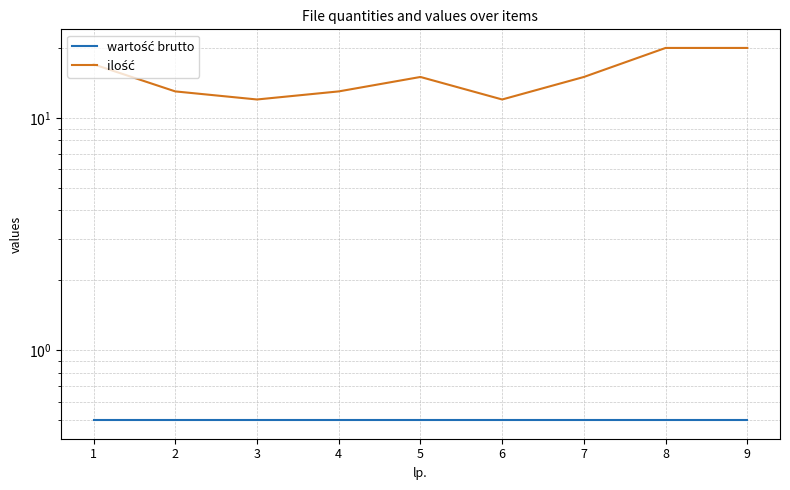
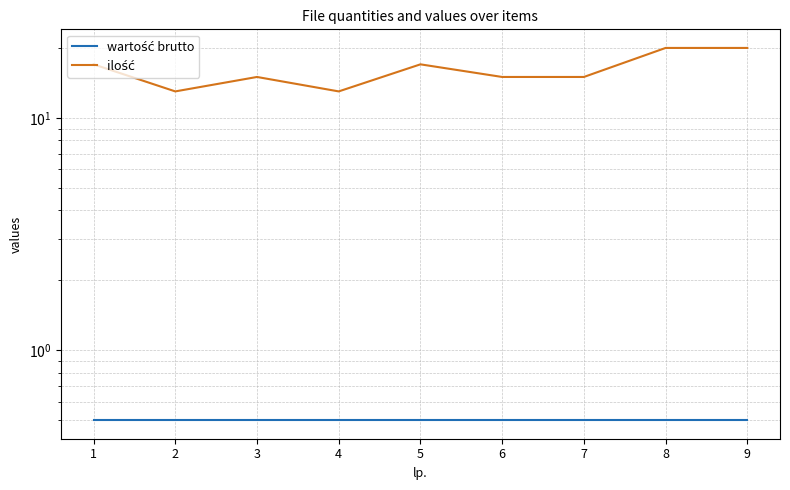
ilość, 3: 12 -> 15
ilość, 5: 15 -> 17
ilość, 6: 12 -> 15
